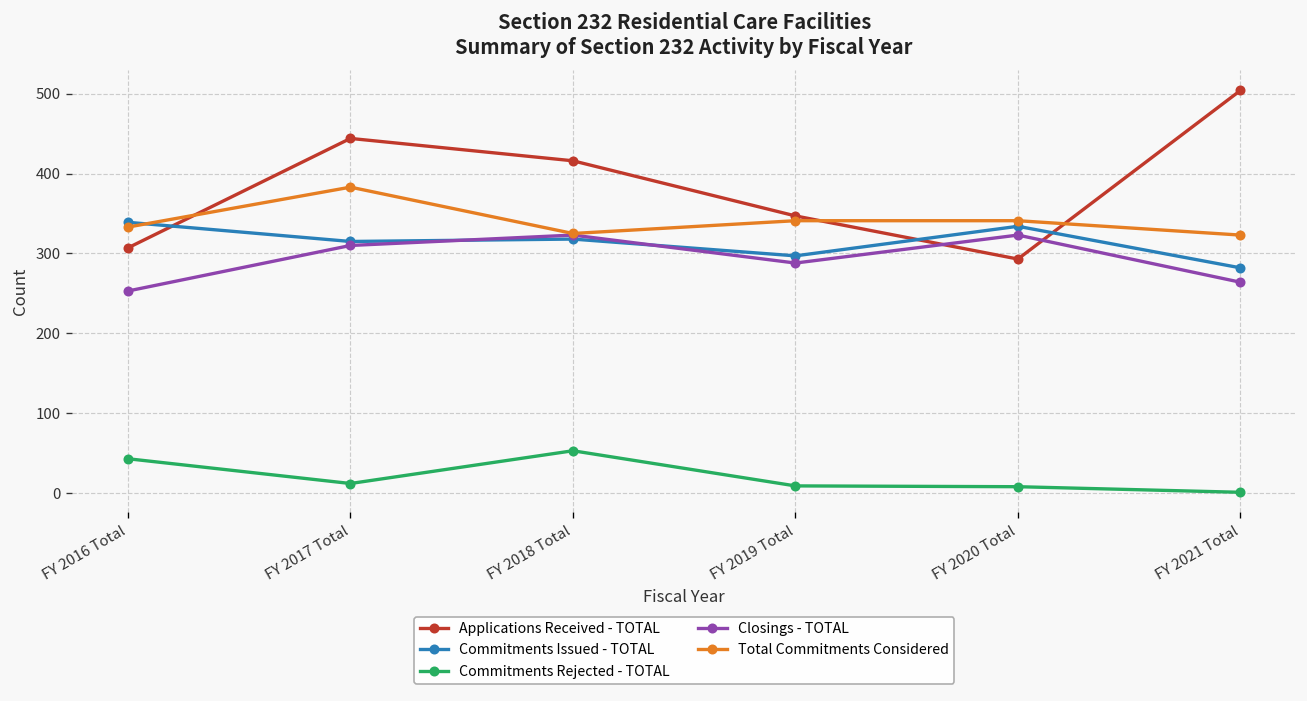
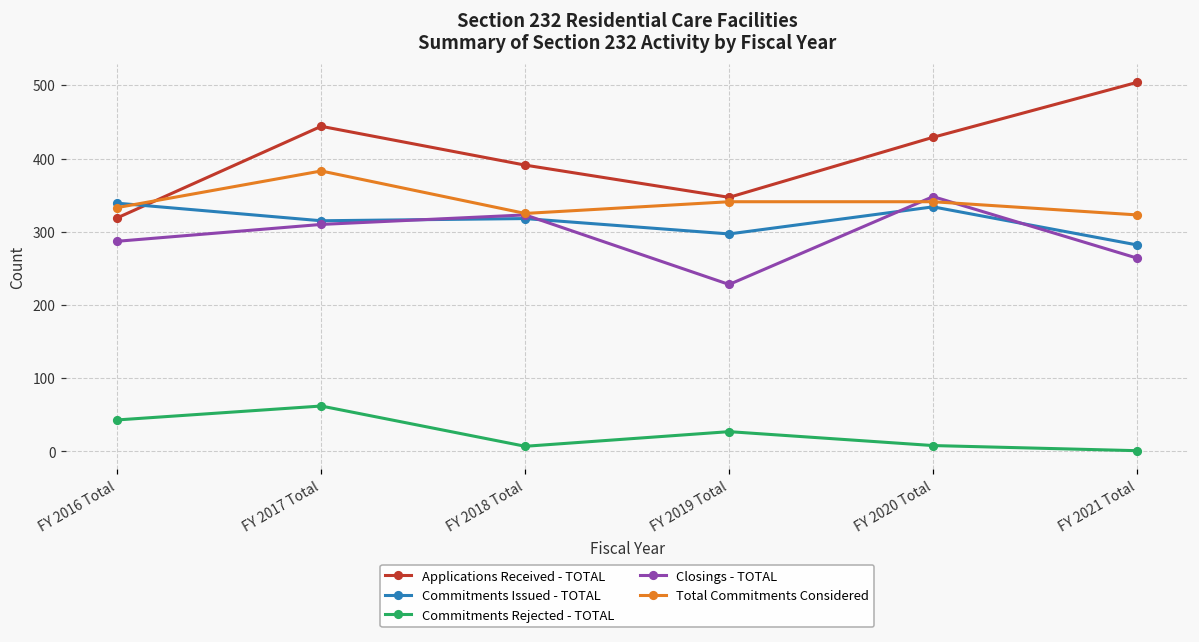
Applications Received - TOTAL, FY 2016 Total: 310 -> 320
Closings - TOTAL, FY 2016 Total: 250 -> 290
Commitments Rejected - TOTAL, FY 2017 Total: 10 -> 60
Applications Received - TOTAL, FY 2018 Total: 420 -> 390
Commitments Rejected - TOTAL, FY 2018 Total: 50 -> 10
Commitments Rejected - TOTAL, FY 2019 Total: 10 -> 30
Closings - TOTAL, FY 2019 Total: 290 -> 230
Applications Received - TOTAL, FY 2020 Total: 290 -> 430
Closings - TOTAL, FY 2020 Total: 320 -> 350
